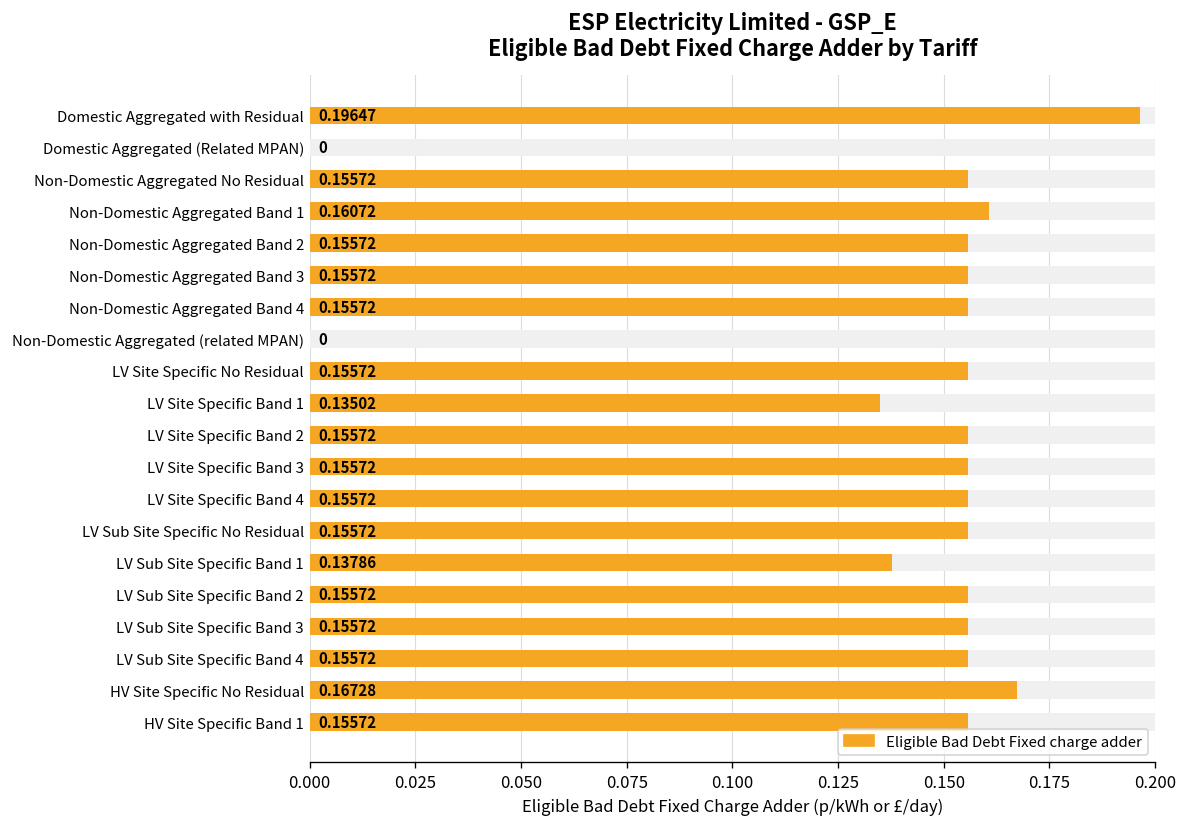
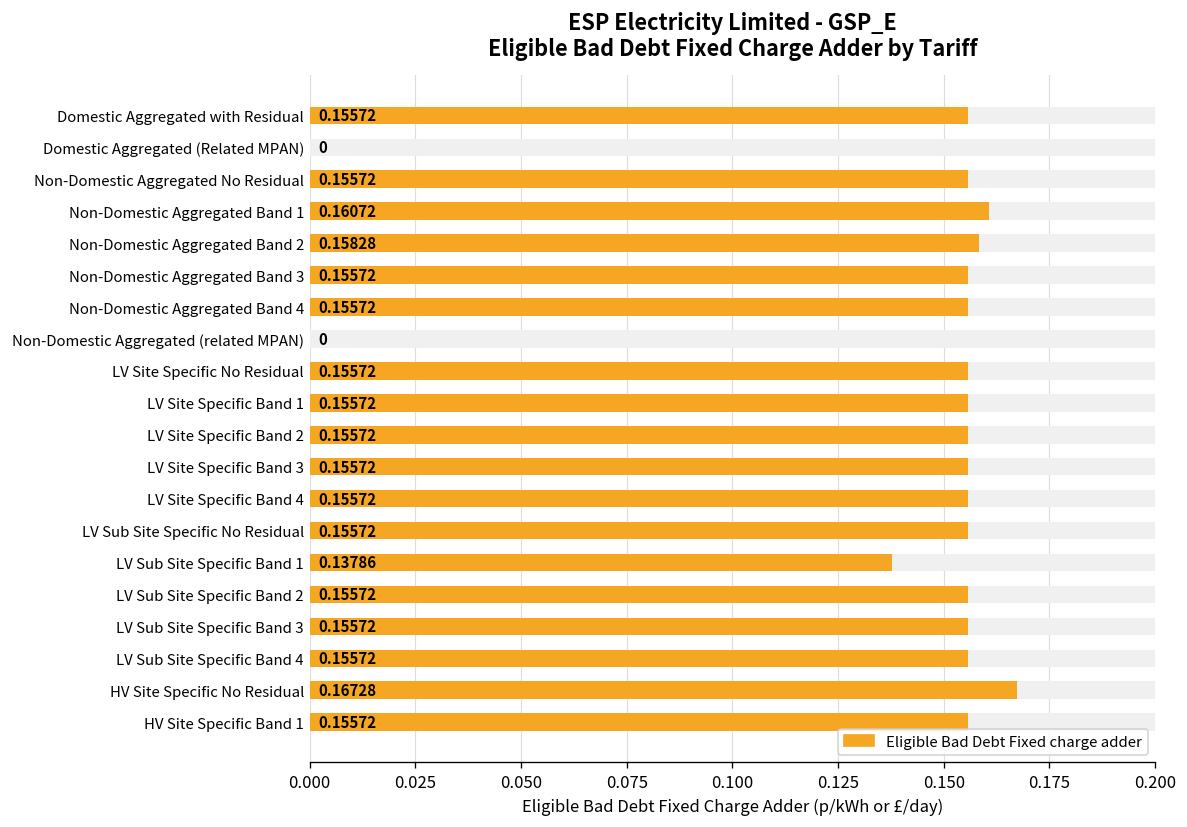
Eligible Bad Debt Fixed charge adder, Domestic Aggregated with Residual: 0.19647 -> 0.15572
Eligible Bad Debt Fixed charge adder, Non-Domestic Aggregated Band 2: 0.15572 -> 0.15828
Eligible Bad Debt Fixed charge adder, LV Site Specific Band 1: 0.13502 -> 0.15572
